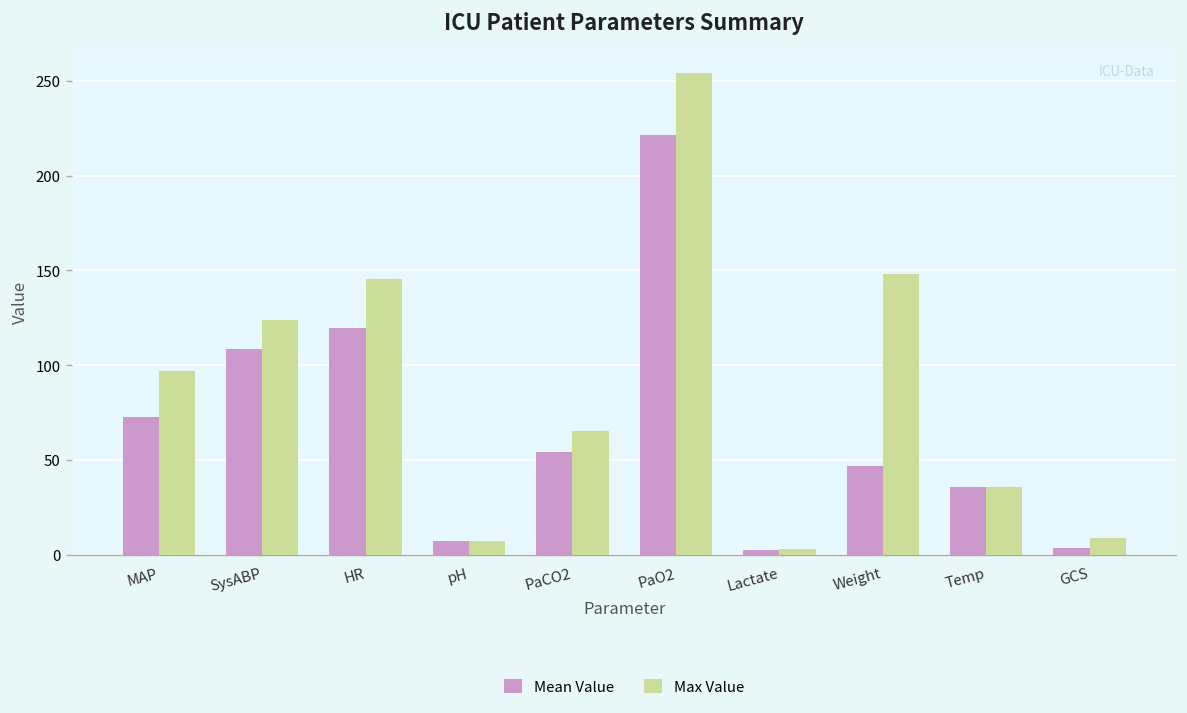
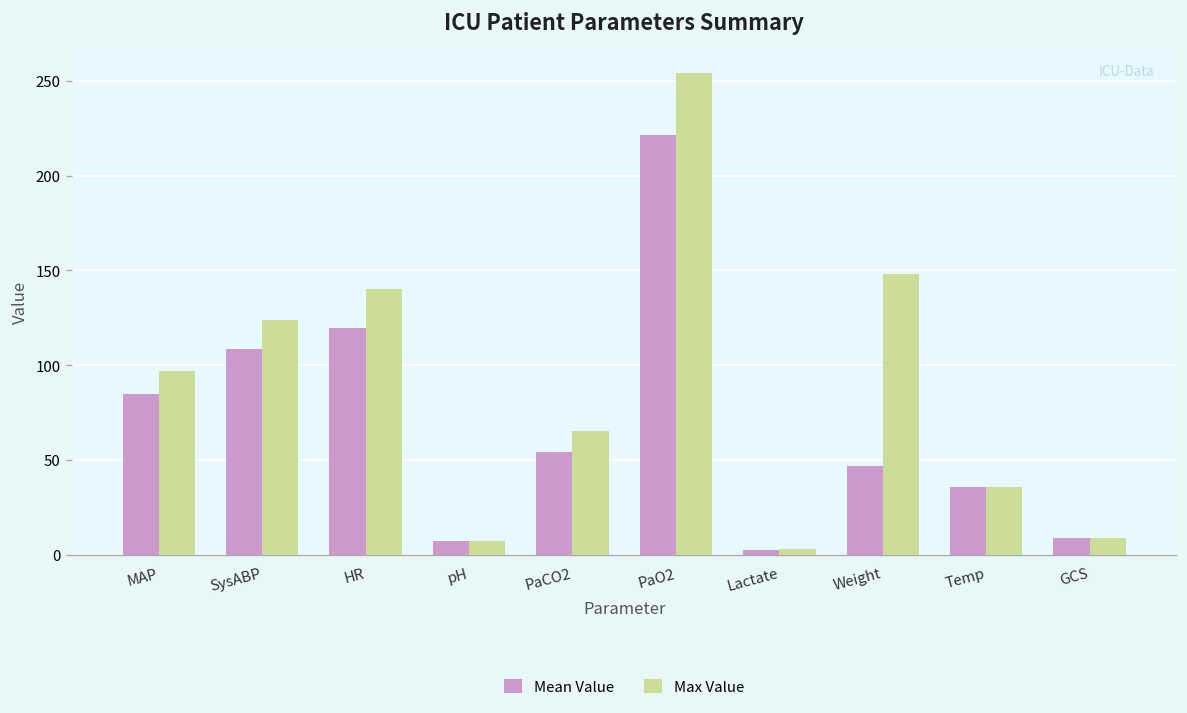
Mean Value, MAP: 73 -> 85
Max Value, HR: 145 -> 140
Mean Value, GCS: 3 -> 9
